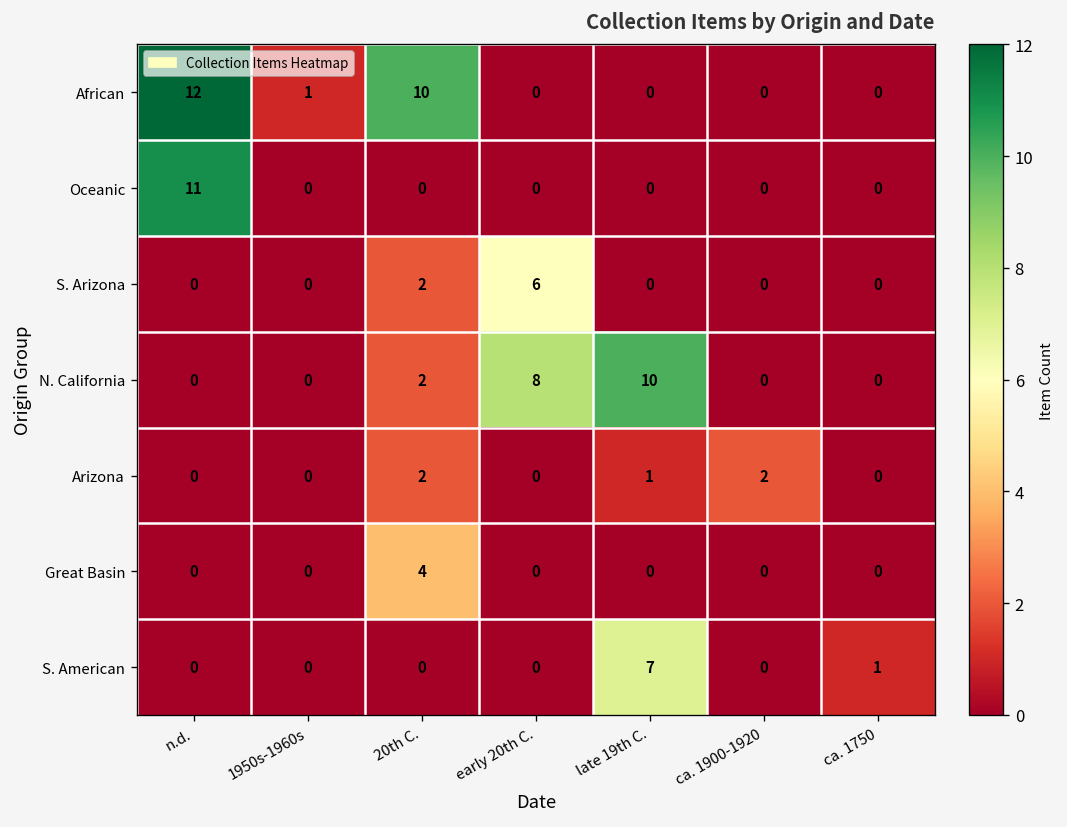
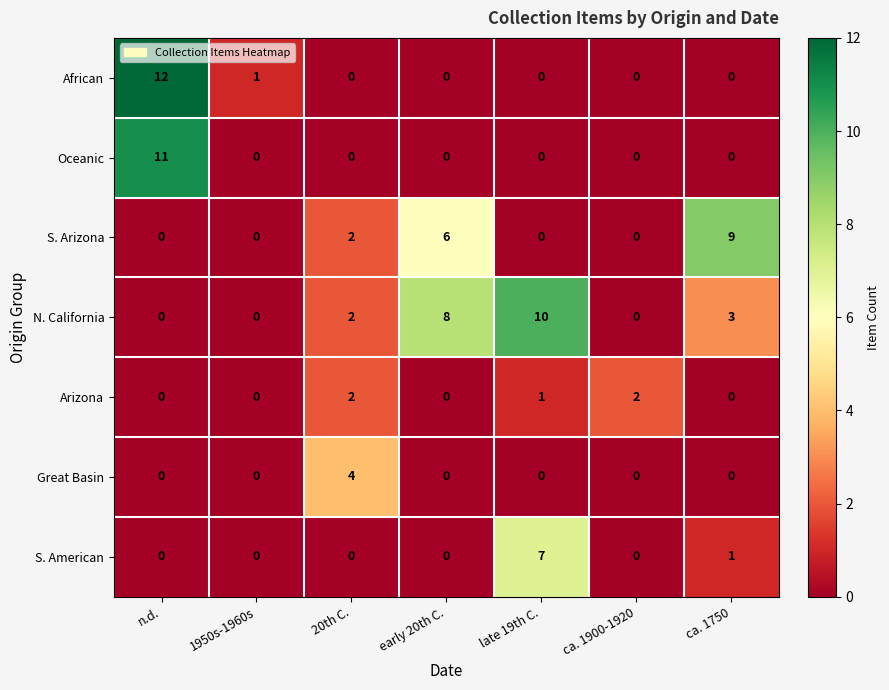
African, 20th C.: 10 -> 0
S. Arizona, ca. 1750: 0 -> 9
N. California, ca. 1750: 0 -> 3
